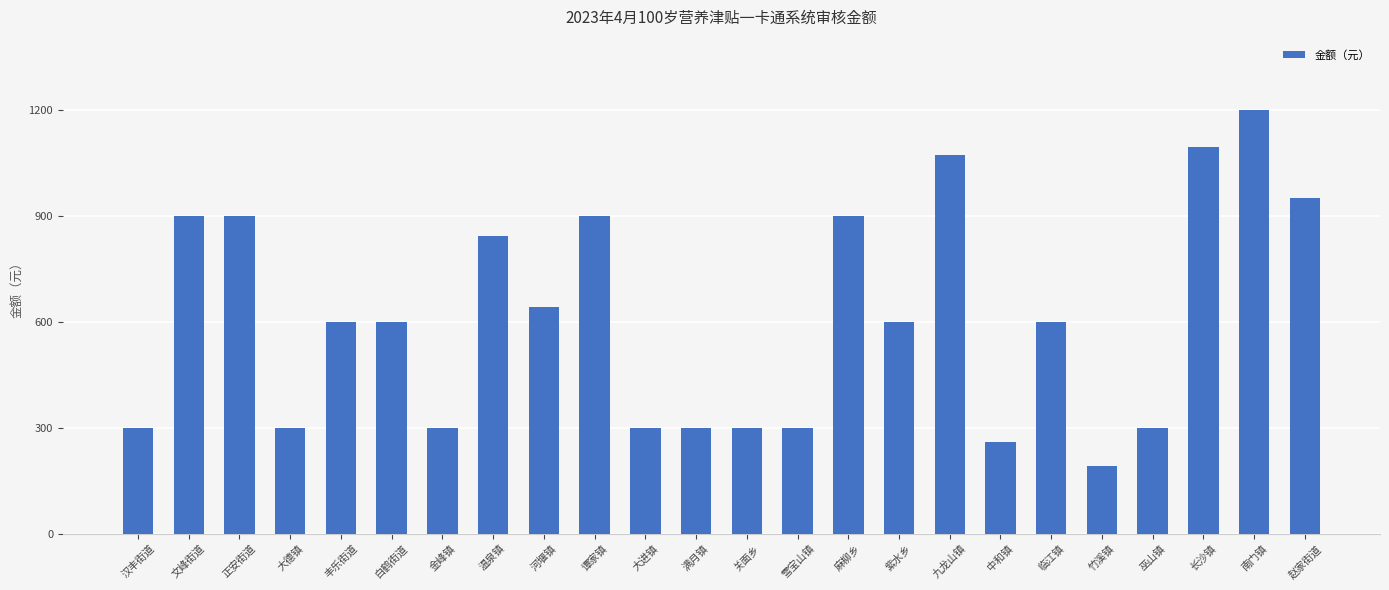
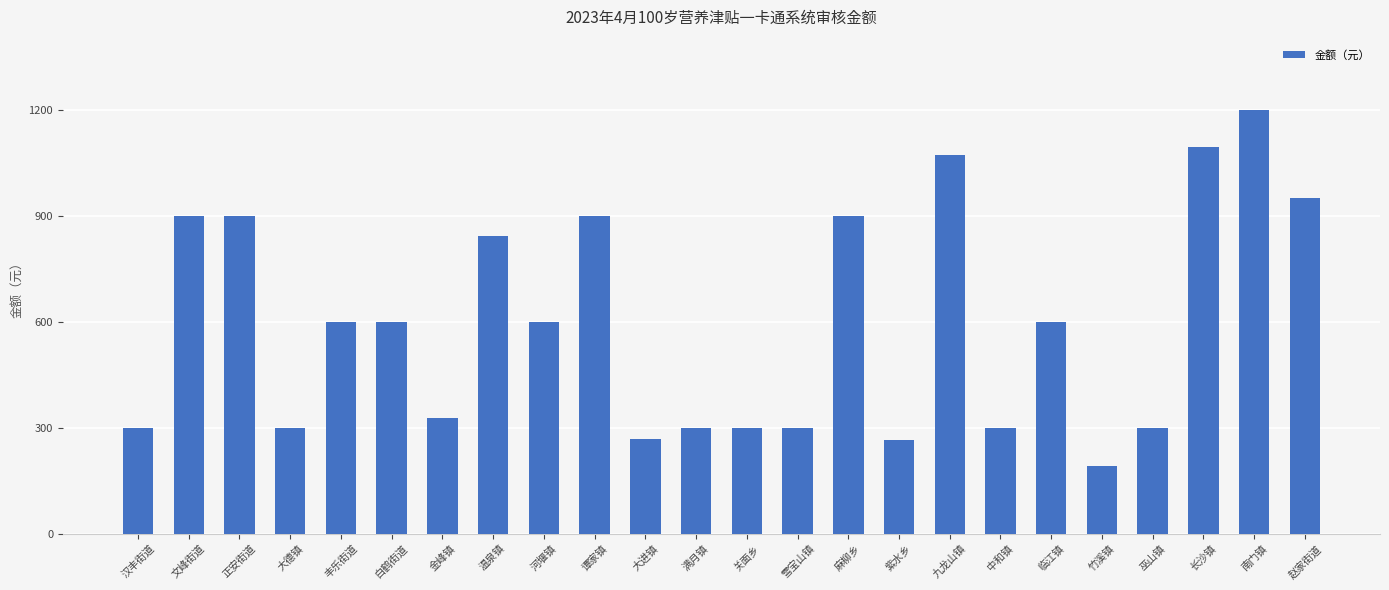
金峰镇: 300 -> 330
河堰镇: 640 -> 600
大进镇: 300 -> 270
紫水乡: 600 -> 270
中和镇: 260 -> 300
